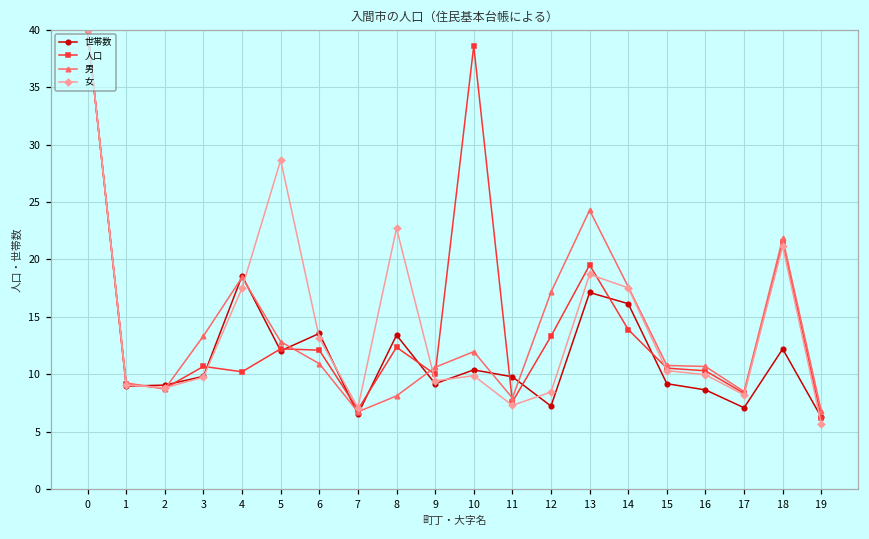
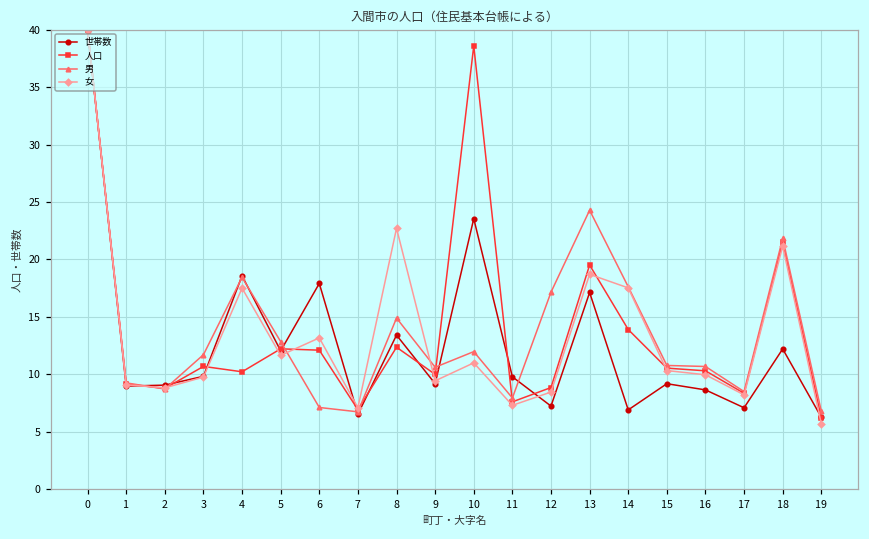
男, 3: 13.3 -> 11.7
女, 5: 28.6 -> 11.6
世帯数, 6: 13.6 -> 17.9
男, 6: 10.9 -> 7.1
男, 8: 8.1 -> 14.9
世帯数, 10: 10.4 -> 23.5
女, 10: 9.9 -> 11.0
人口, 12: 13.3 -> 8.8
世帯数, 14: 16.1 -> 6.9
